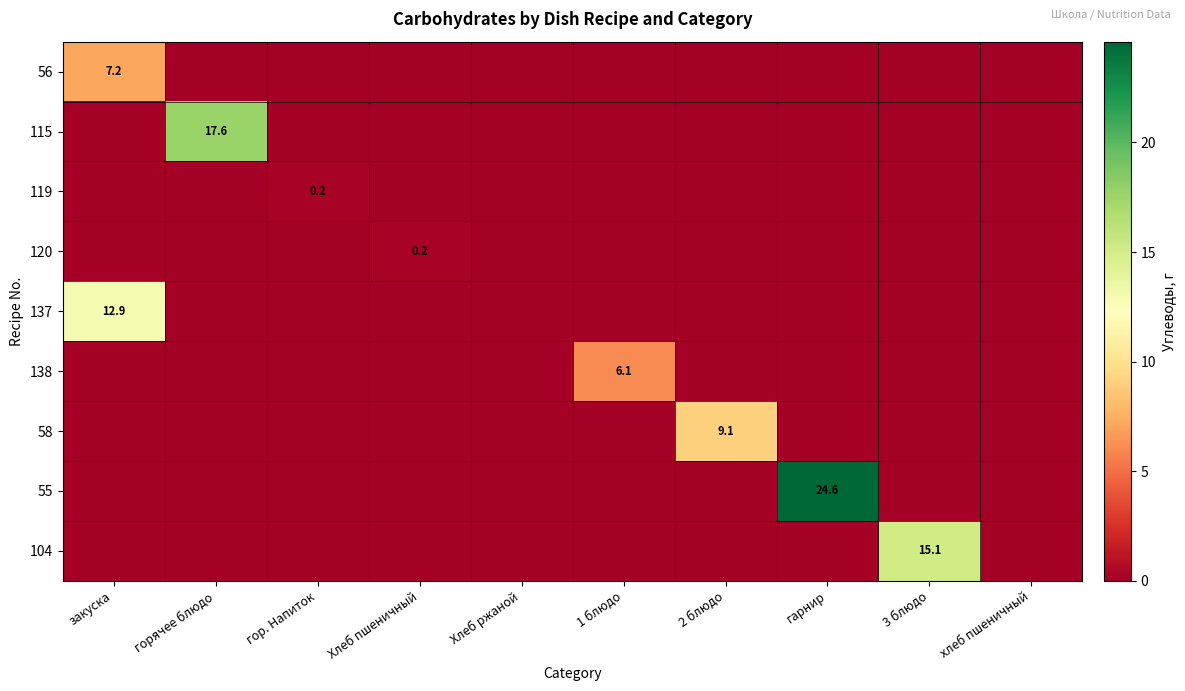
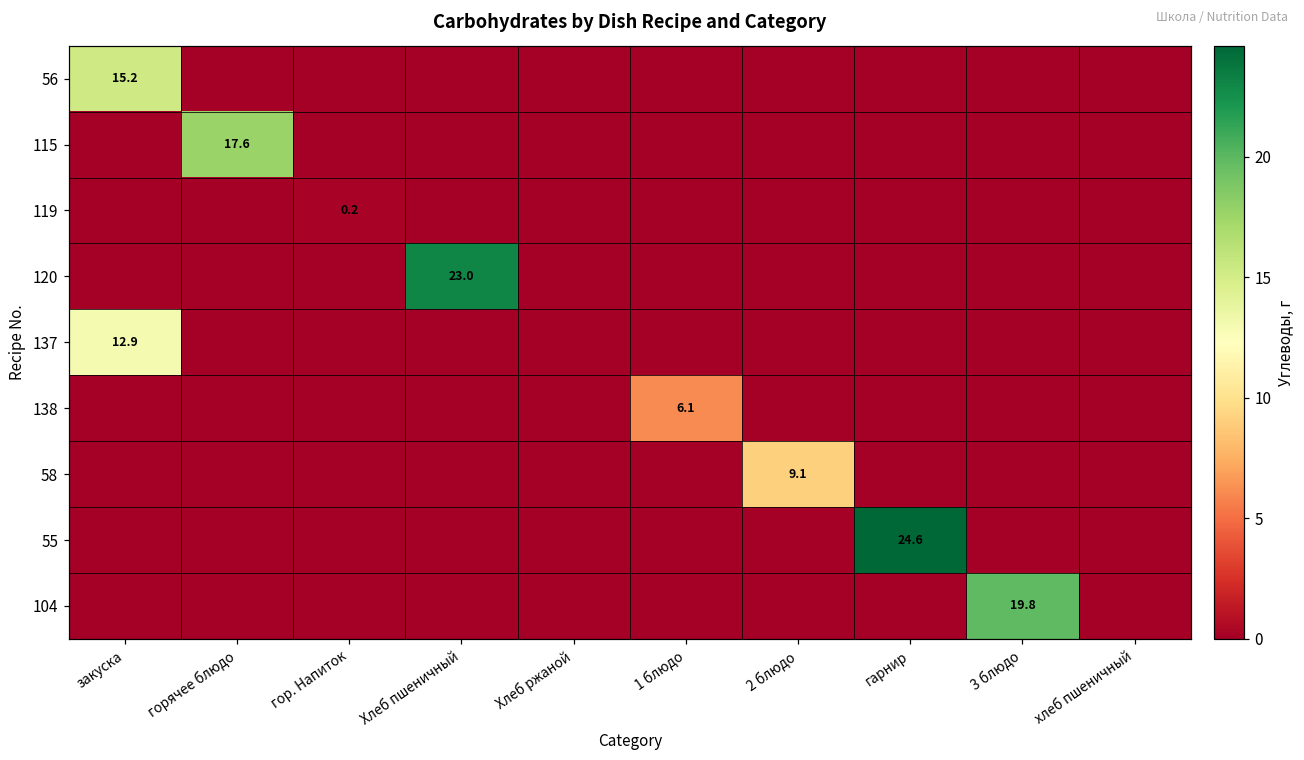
56, закуска: 7.2 -> 15.2
120, Хлеб пшеничный: 0.2 -> 23.0
104, 3 блюдо: 15.1 -> 19.8
